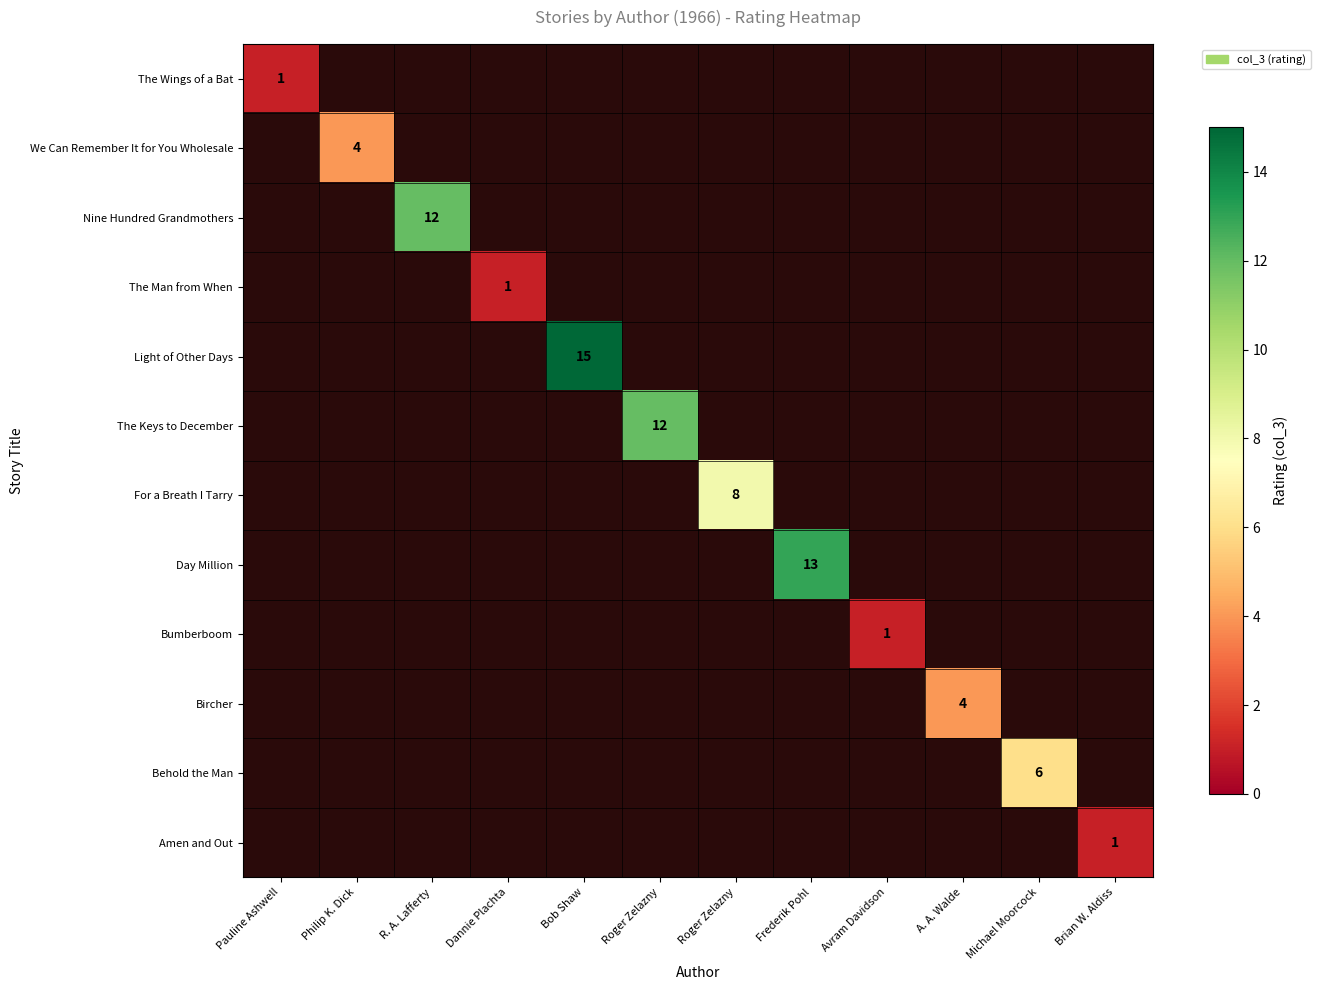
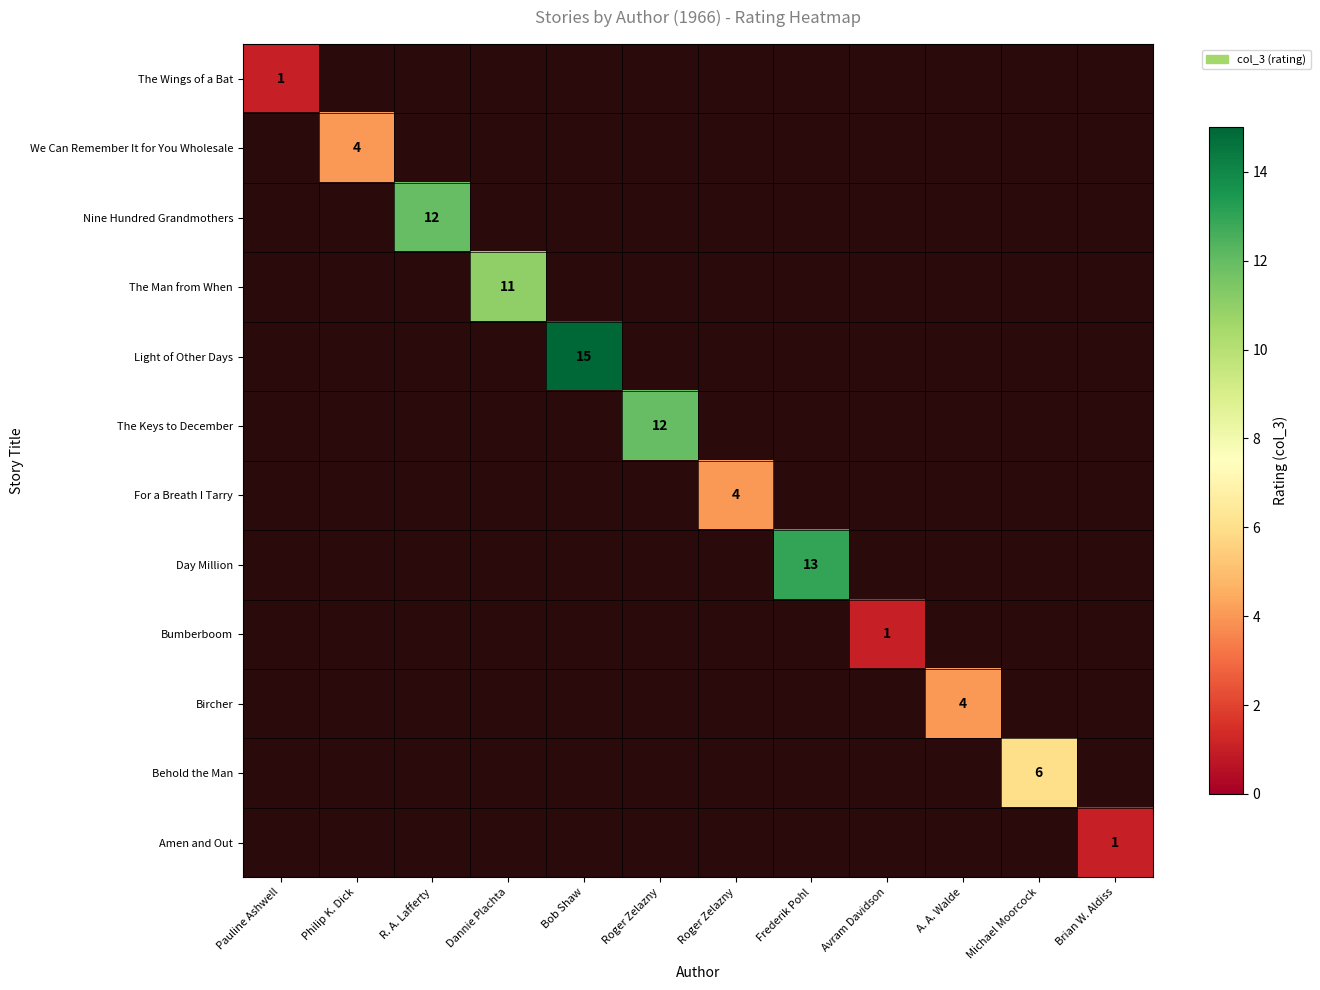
The Man from When, Dannie Plachta: 1 -> 11
For a Breath I Tarry, Roger Zelazny: 8 -> 4
